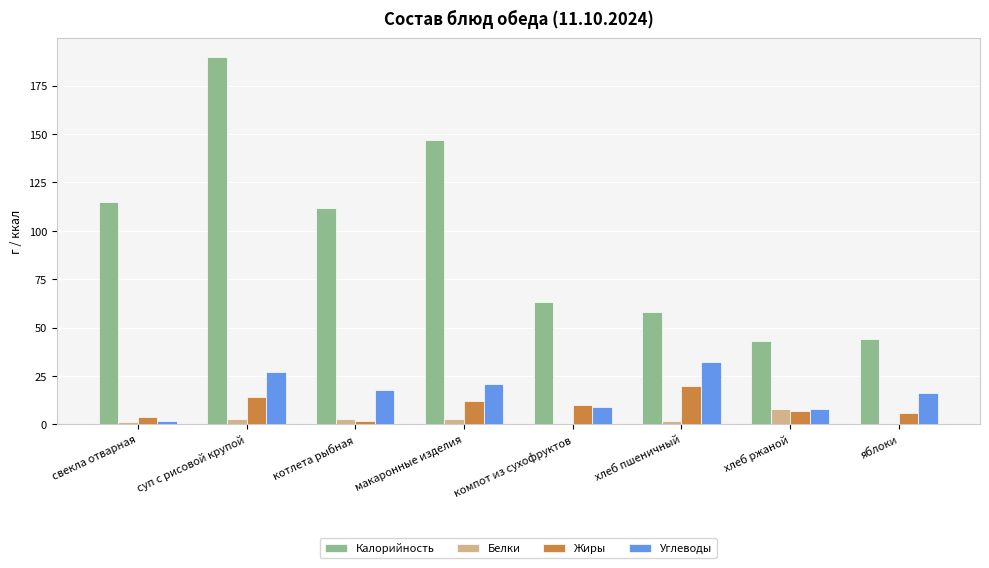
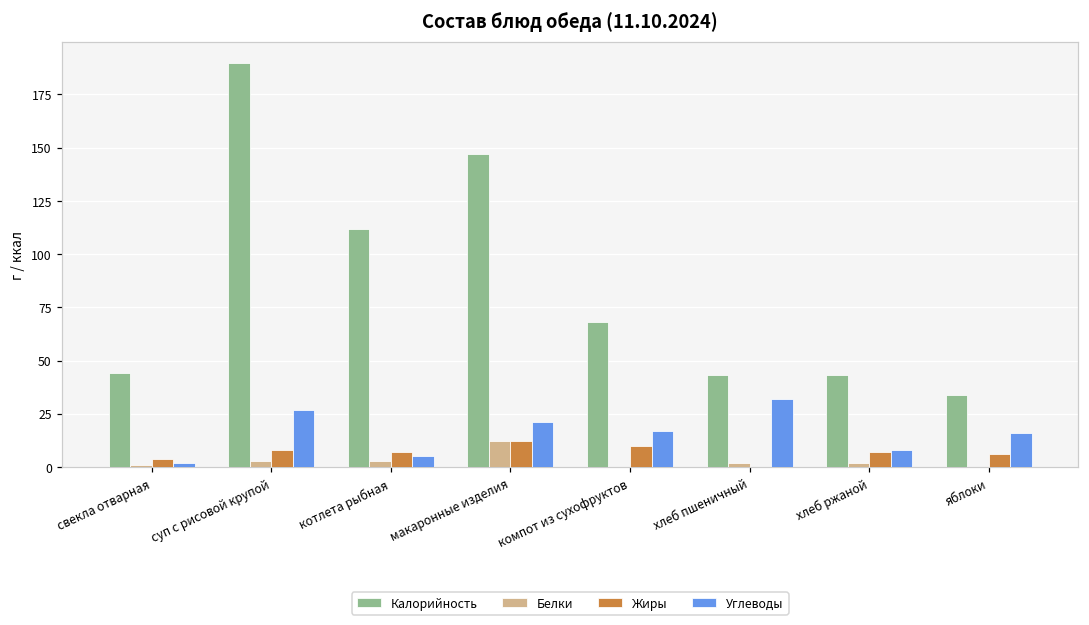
Калорийность, свекла отварная: 115 -> 44
Жиры, суп с рисовой крупой: 14 -> 8
Жиры, котлета рыбная: 2 -> 7
Углеводы, котлета рыбная: 18 -> 5
Белки, макаронные изделия: 3 -> 12
Калорийность, компот из сухофруктов: 63 -> 68
Углеводы, компот из сухофруктов: 9 -> 17
Калорийность, хлеб пшеничный: 58 -> 43
Жиры, хлеб пшеничный: 20 -> 0
Белки, хлеб ржаной: 8 -> 2
Калорийность, яблоки: 44 -> 34
